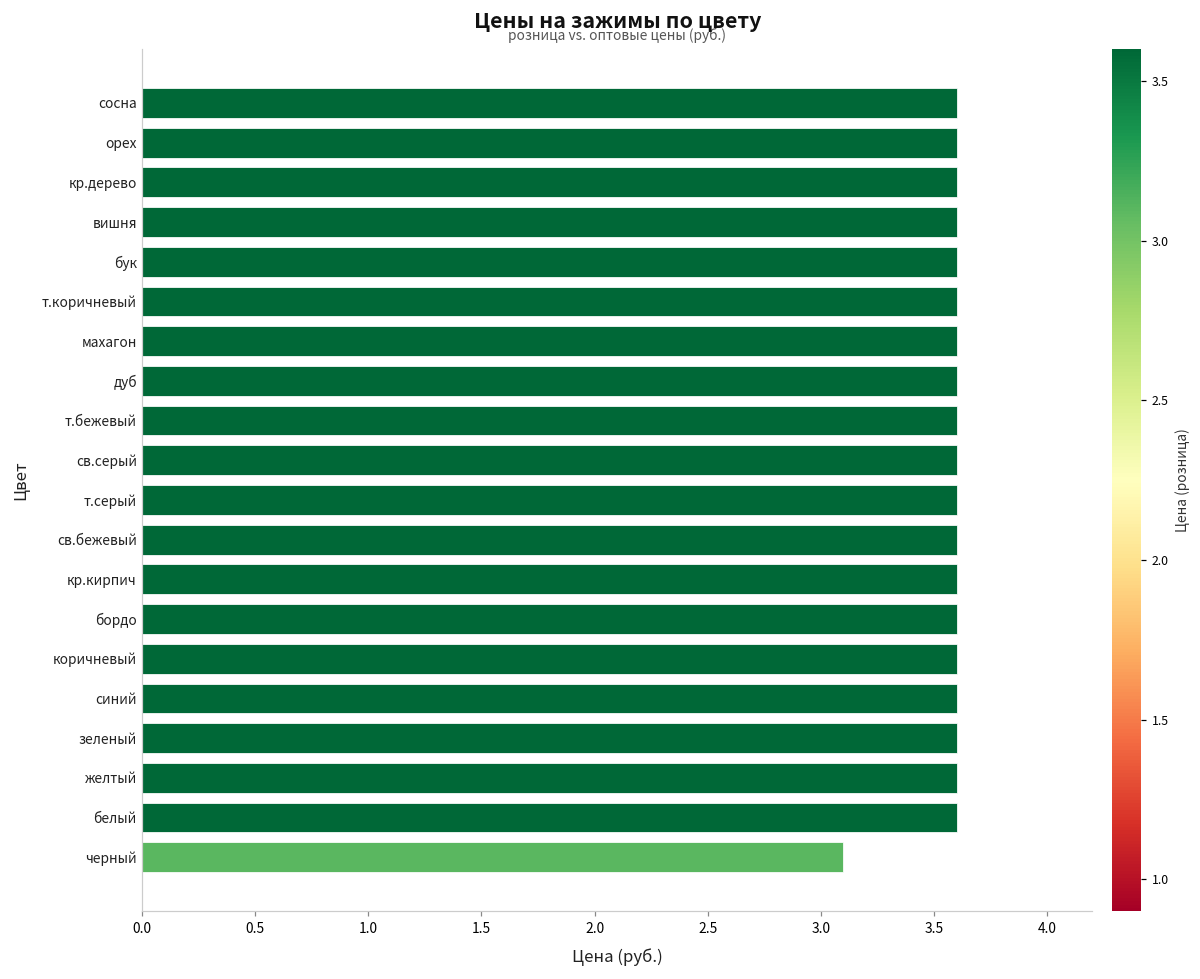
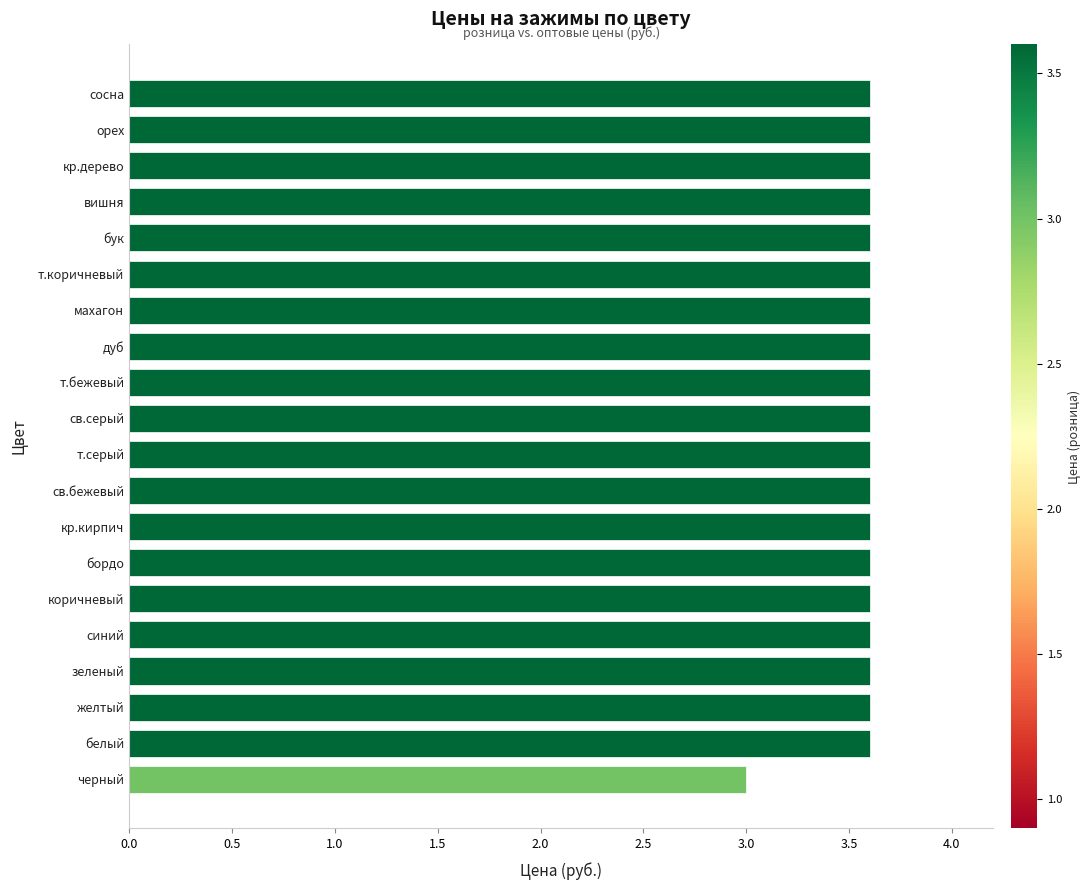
черный: 3.1 -> 3.0
